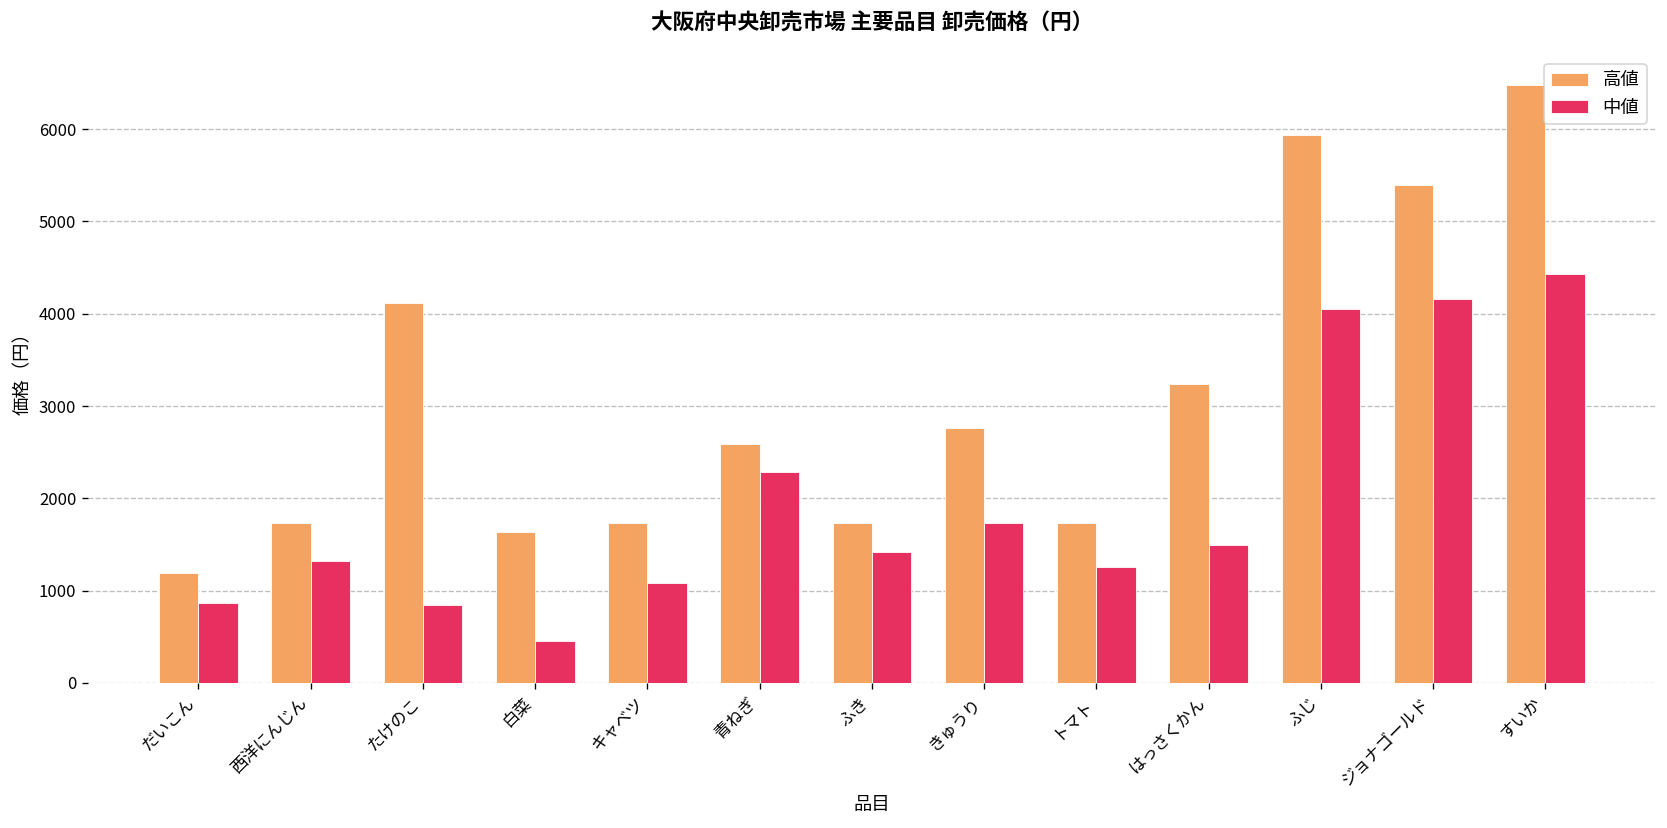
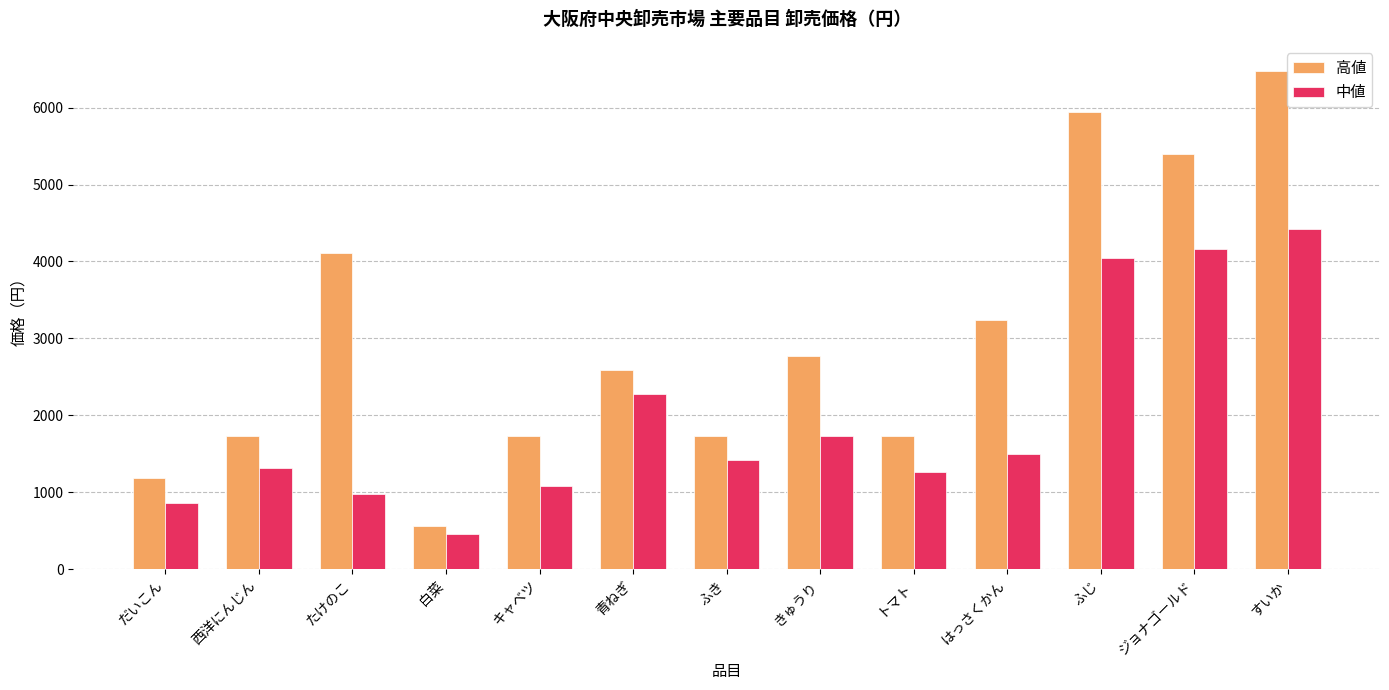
中値, たけのこ: 800 -> 1000
高値, 白菜: 1600 -> 600
